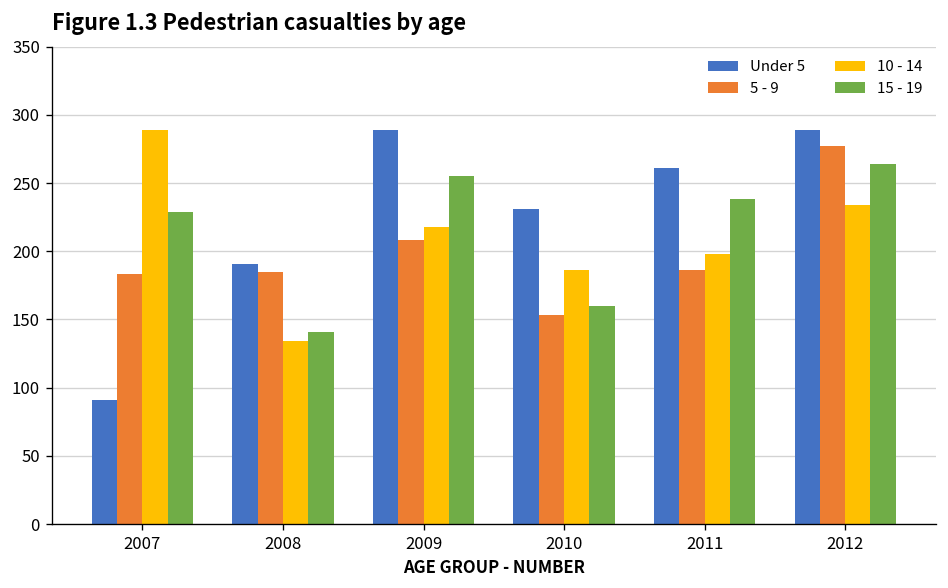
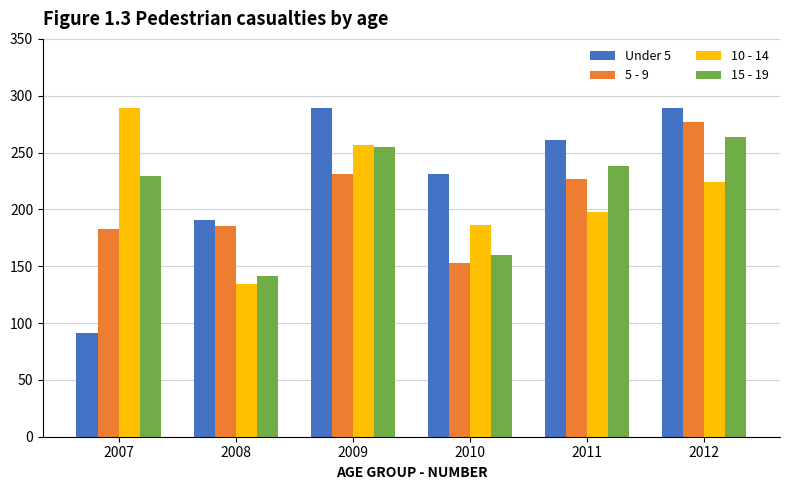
5 - 9, 2009: 208 -> 231
10 - 14, 2009: 218 -> 257
5 - 9, 2011: 186 -> 227
10 - 14, 2012: 234 -> 224
